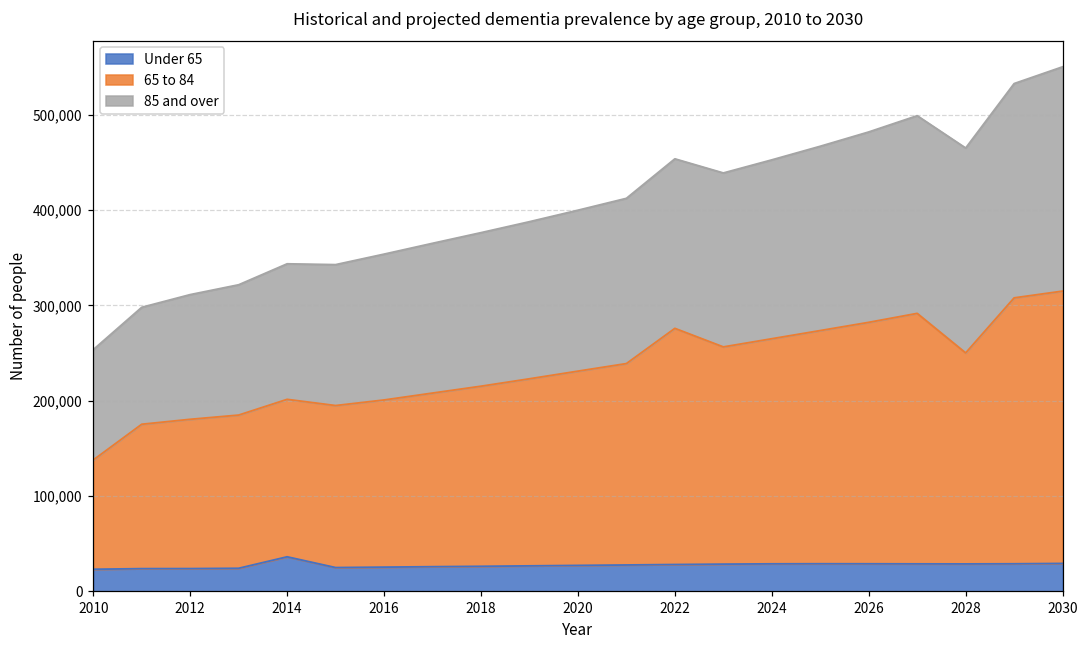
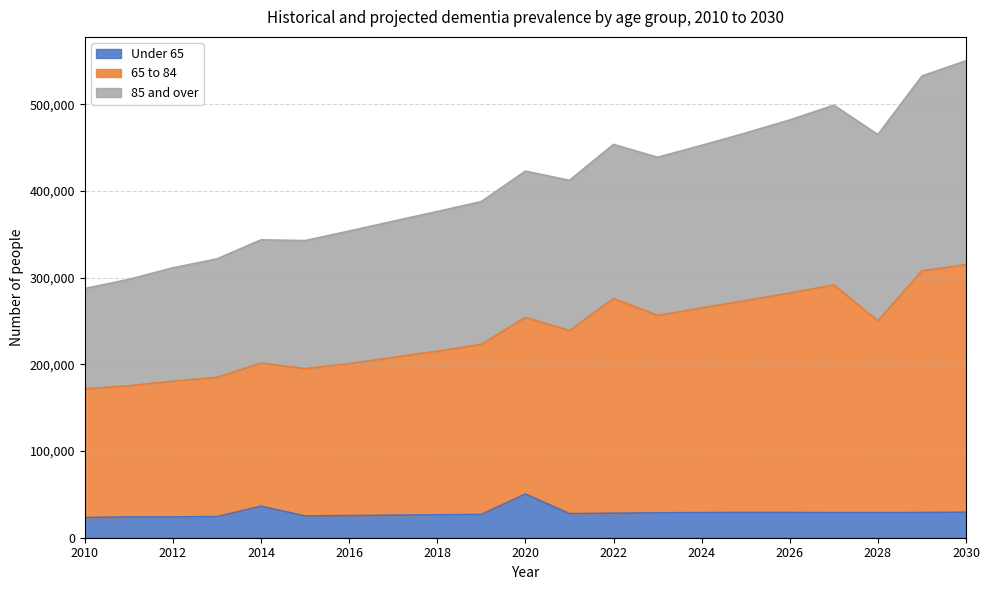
65 to 84, 2010: 110,000 -> 150,000
Under 65, 2020: 30,000 -> 50,000
